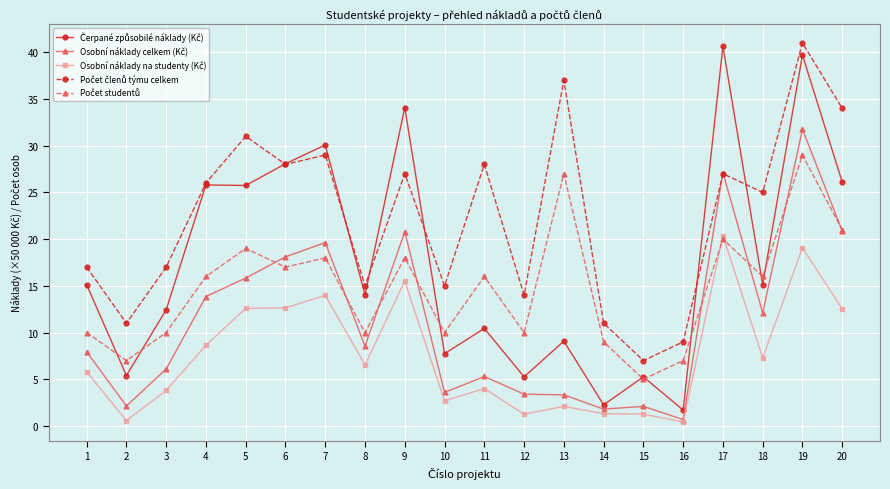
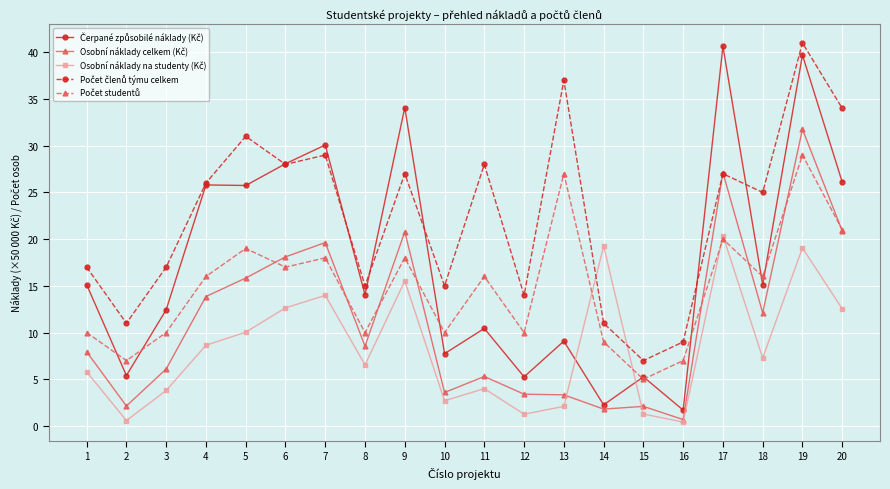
Osobní náklady na studenty (Kč), 5: 13 -> 10
Osobní náklady na studenty (Kč), 14: 1 -> 19
